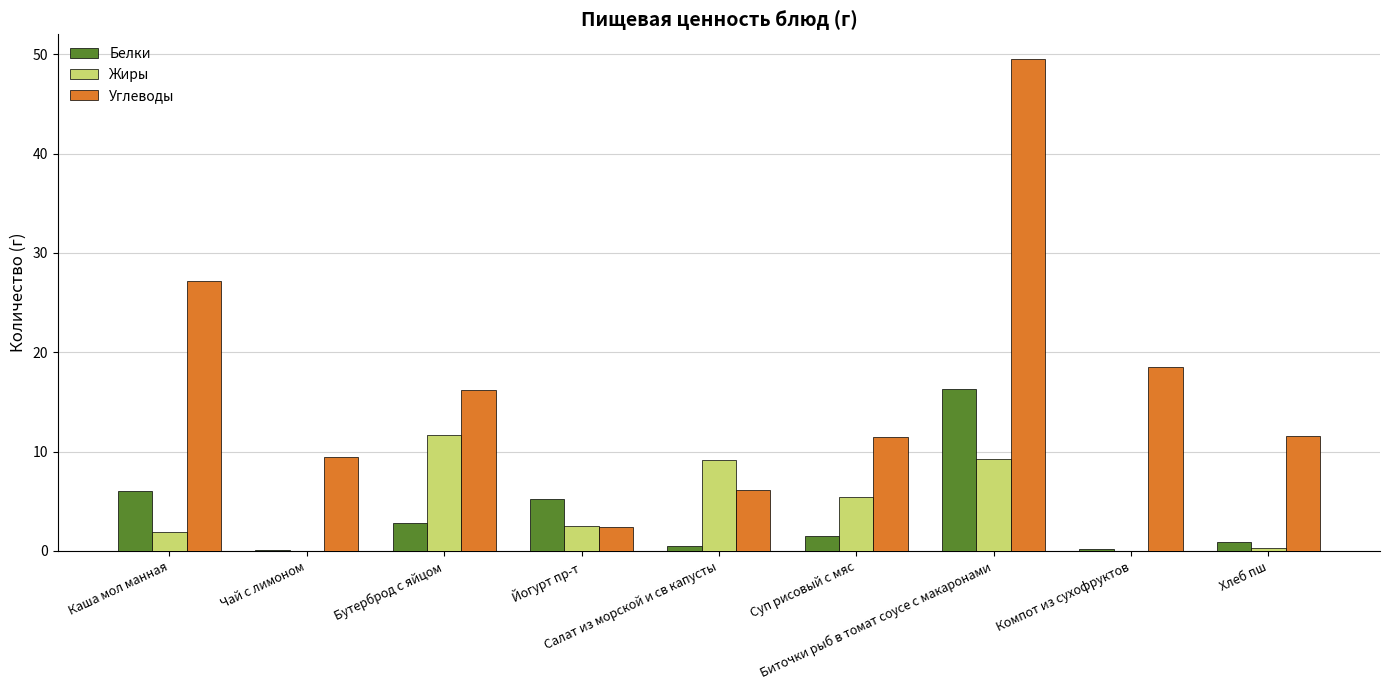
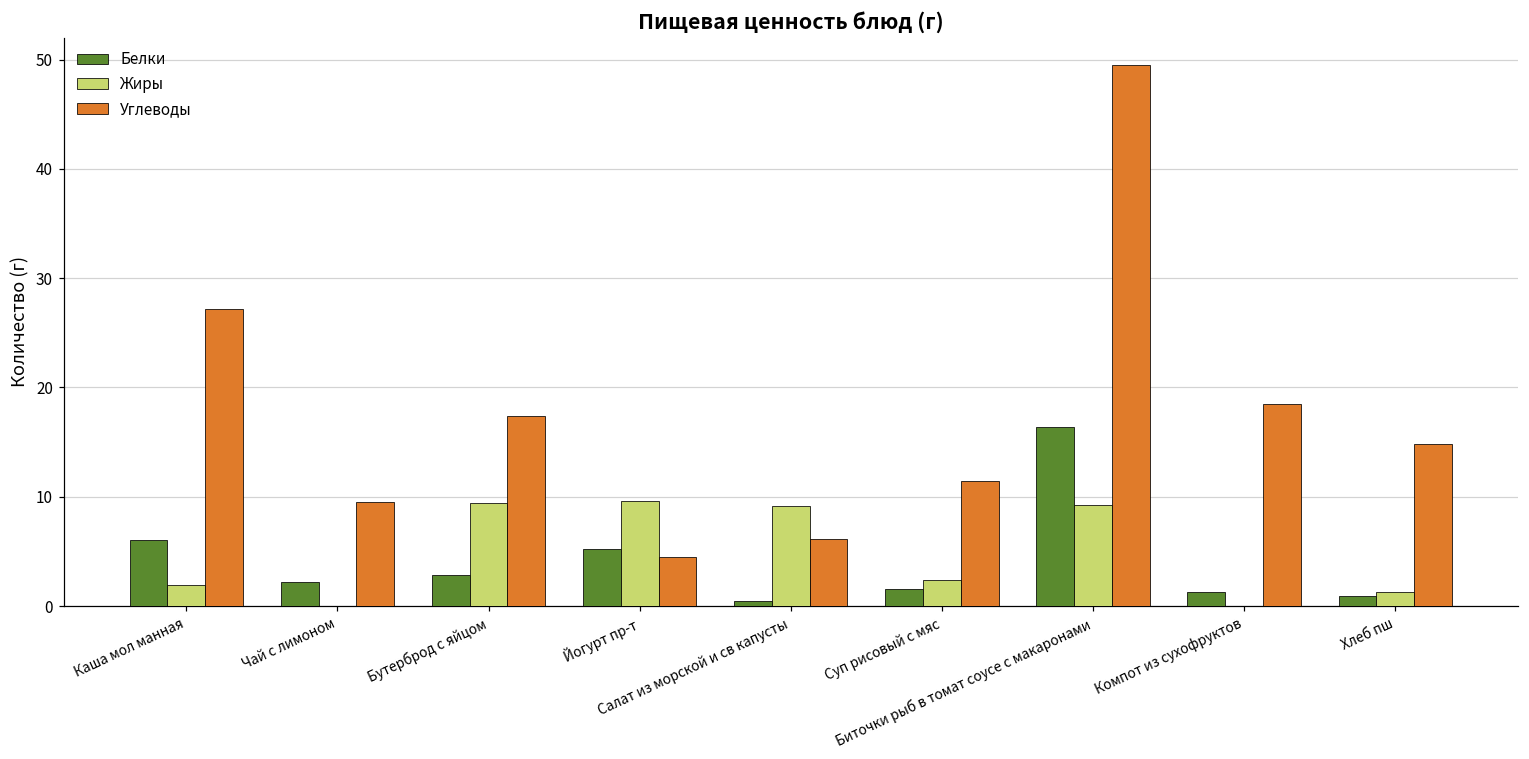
Белки, Чай с лимоном: 0 -> 2
Жиры, Бутерброд с яйцом: 12 -> 9
Углеводы, Бутерброд с яйцом: 16 -> 17
Жиры, Йогурт пр-т: 3 -> 10
Углеводы, Йогурт пр-т: 2 -> 5
Жиры, Суп рисовый с мяс: 5 -> 2
Белки, Компот из сухофруктов: 0 -> 1
Жиры, Хлеб пш: 0 -> 1
Углеводы, Хлеб пш: 12 -> 15
